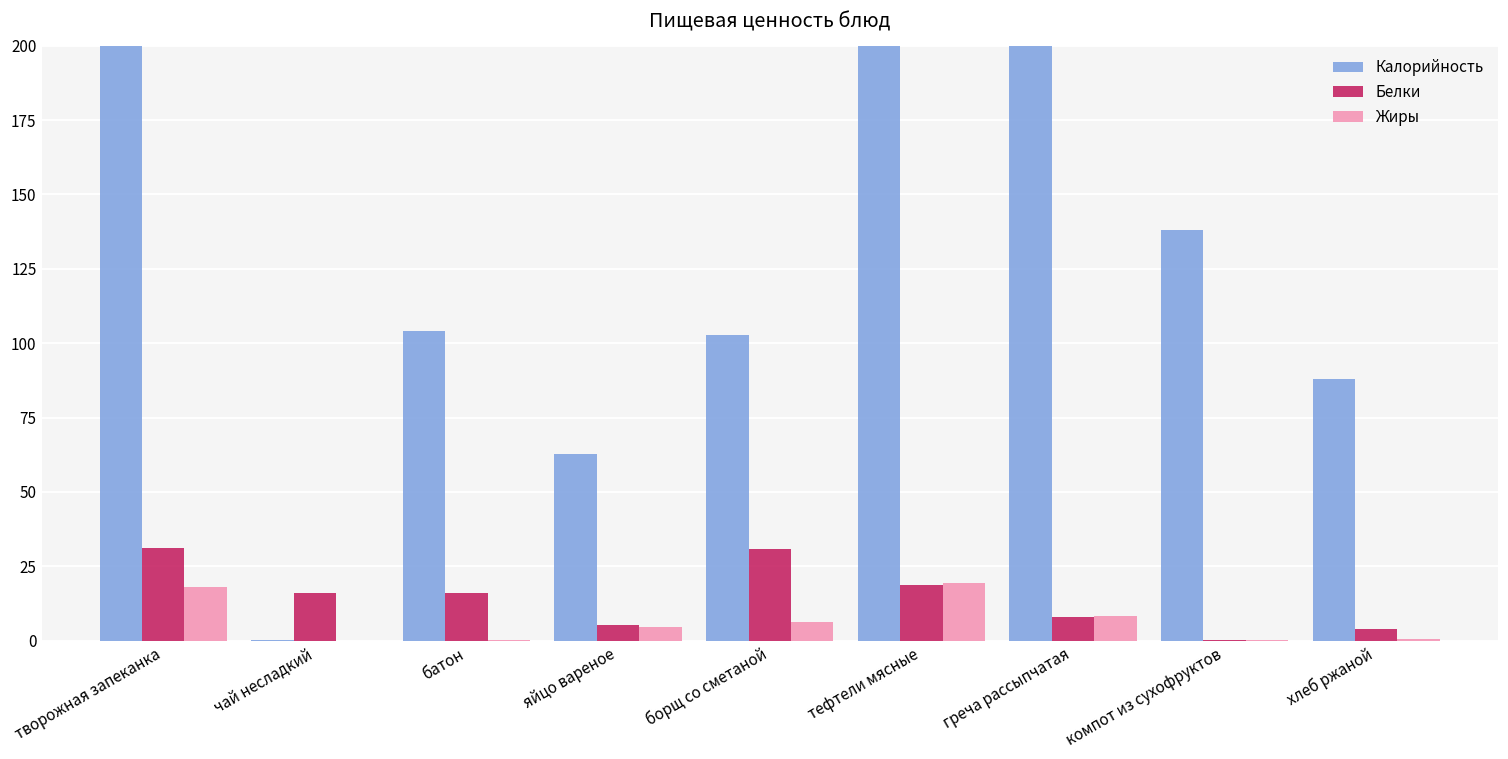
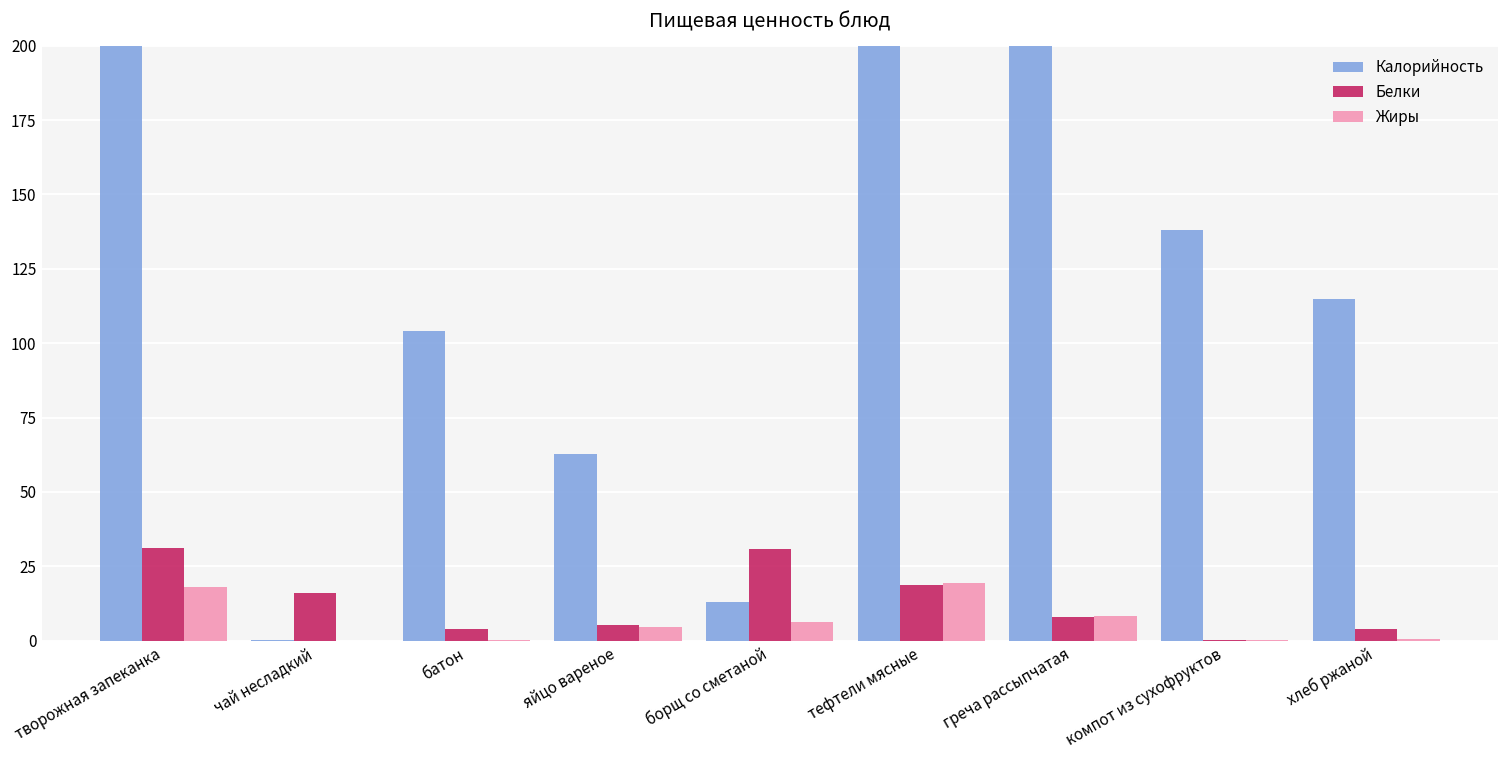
Белки, батон: 16 -> 4
Калорийность, борщ со сметаной: 103 -> 13
Калорийность, хлеб ржаной: 88 -> 115
